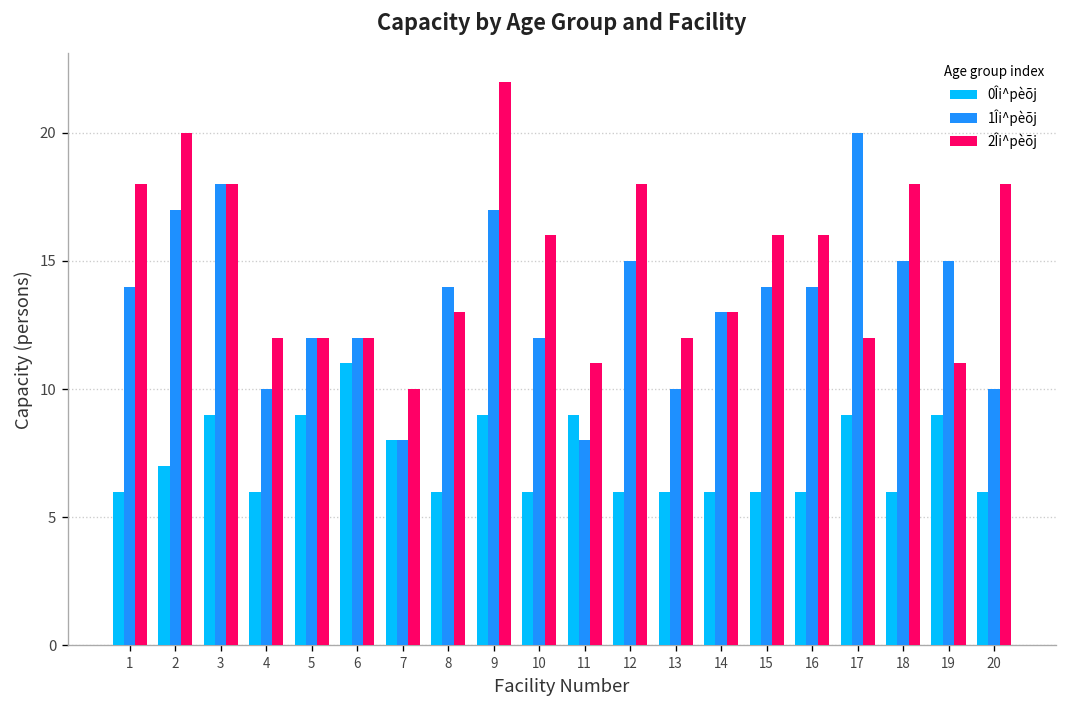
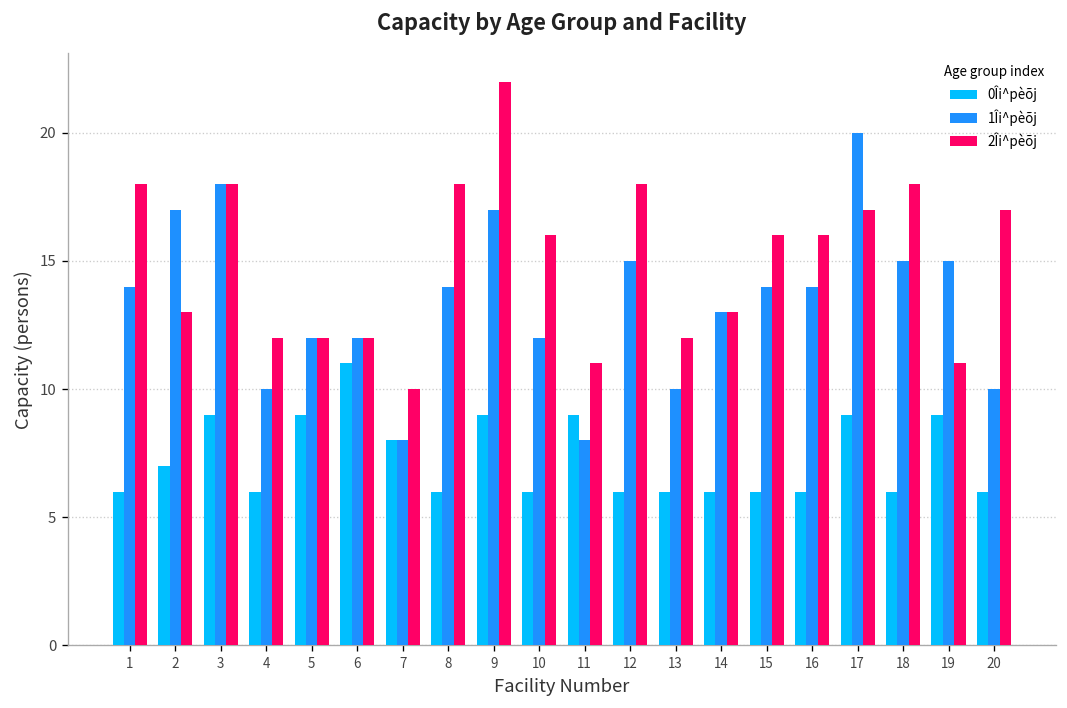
2Îi^pèõj, 2: 20 -> 13
2Îi^pèõj, 8: 13 -> 18
2Îi^pèõj, 17: 12 -> 17
2Îi^pèõj, 20: 18 -> 17
